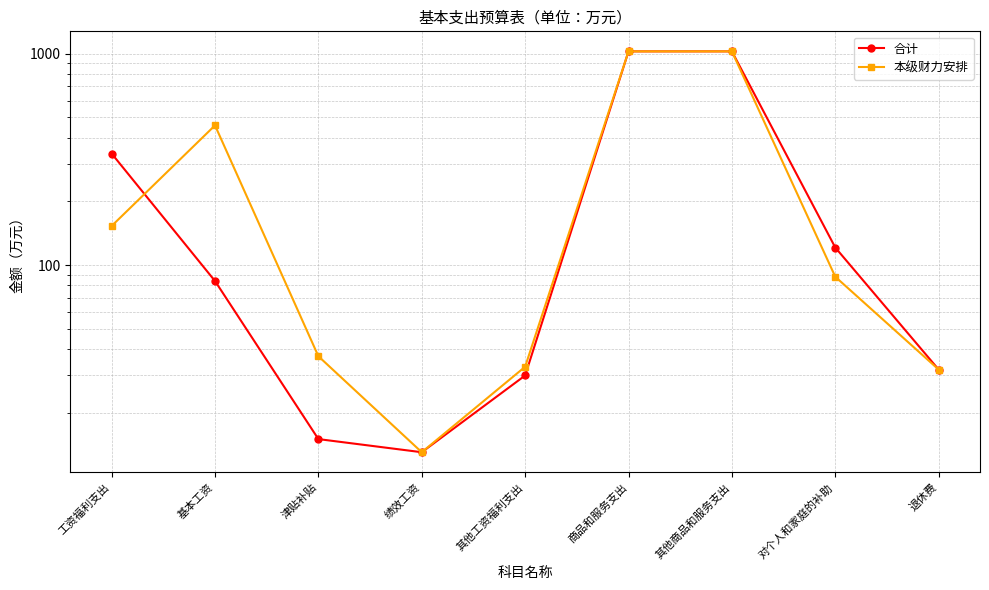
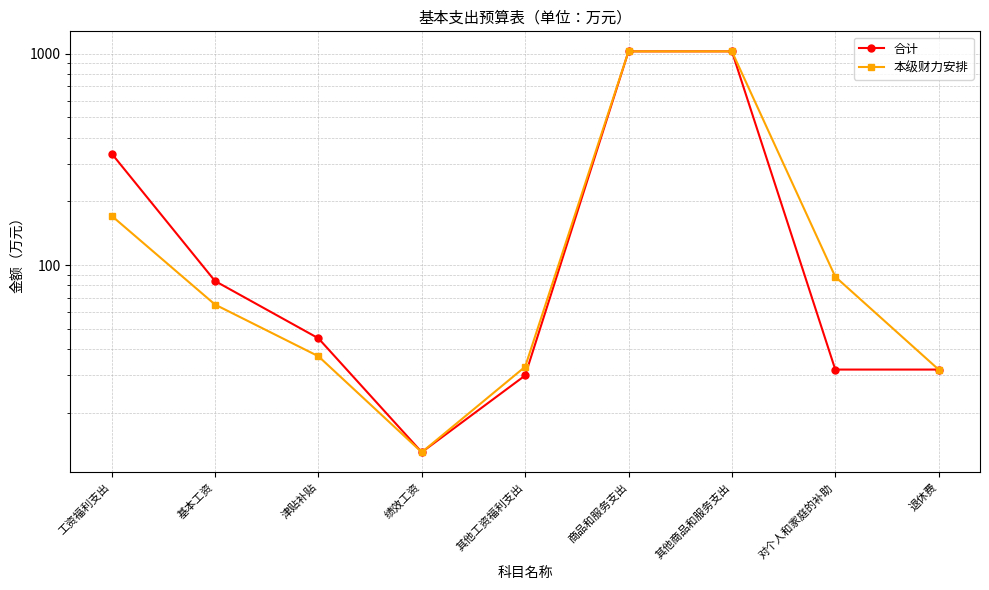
本级财力安排, 工资福利支出: 150 -> 170
本级财力安排, 基本工资: 460 -> 65
合计, 津贴补贴: 15 -> 45
合计, 对个人和家庭的补助: 120 -> 32
